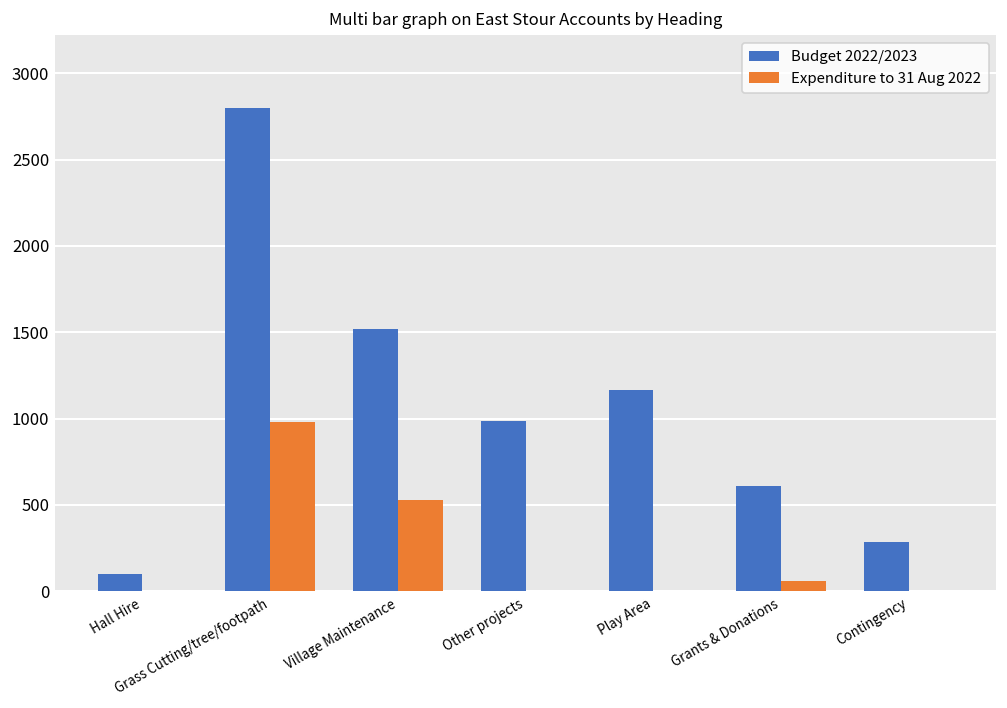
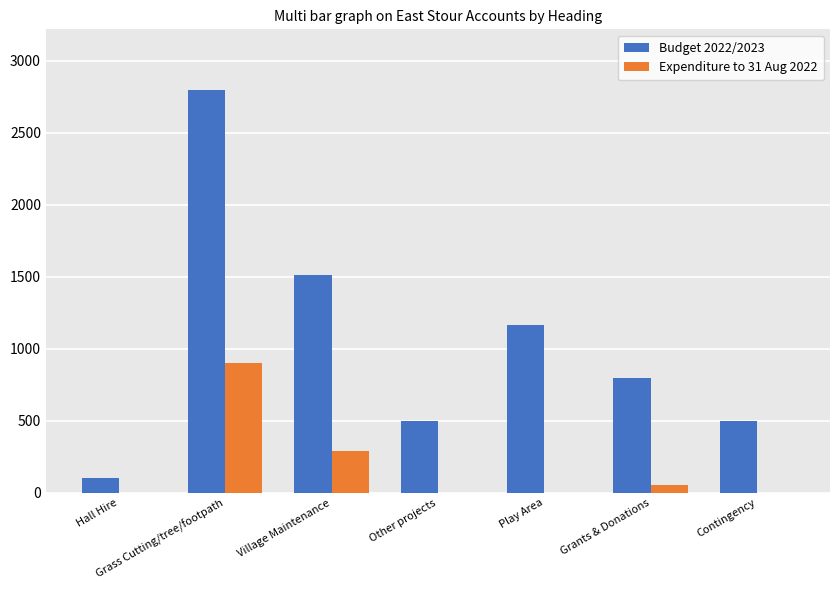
Expenditure to 31 Aug 2022, Grass Cutting/tree/footpath: 980 -> 900
Expenditure to 31 Aug 2022, Village Maintenance: 530 -> 290
Budget 2022/2023, Other projects: 990 -> 500
Budget 2022/2023, Grants & Donations: 610 -> 800
Budget 2022/2023, Contingency: 290 -> 500
